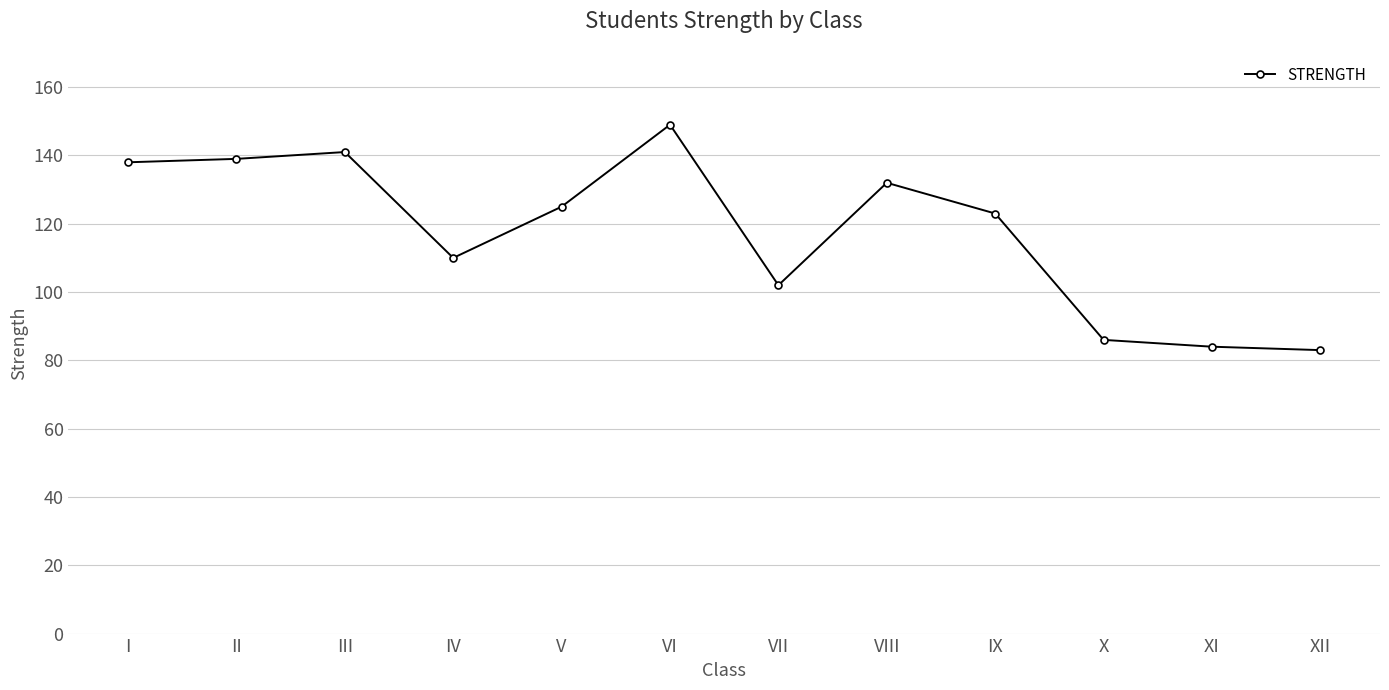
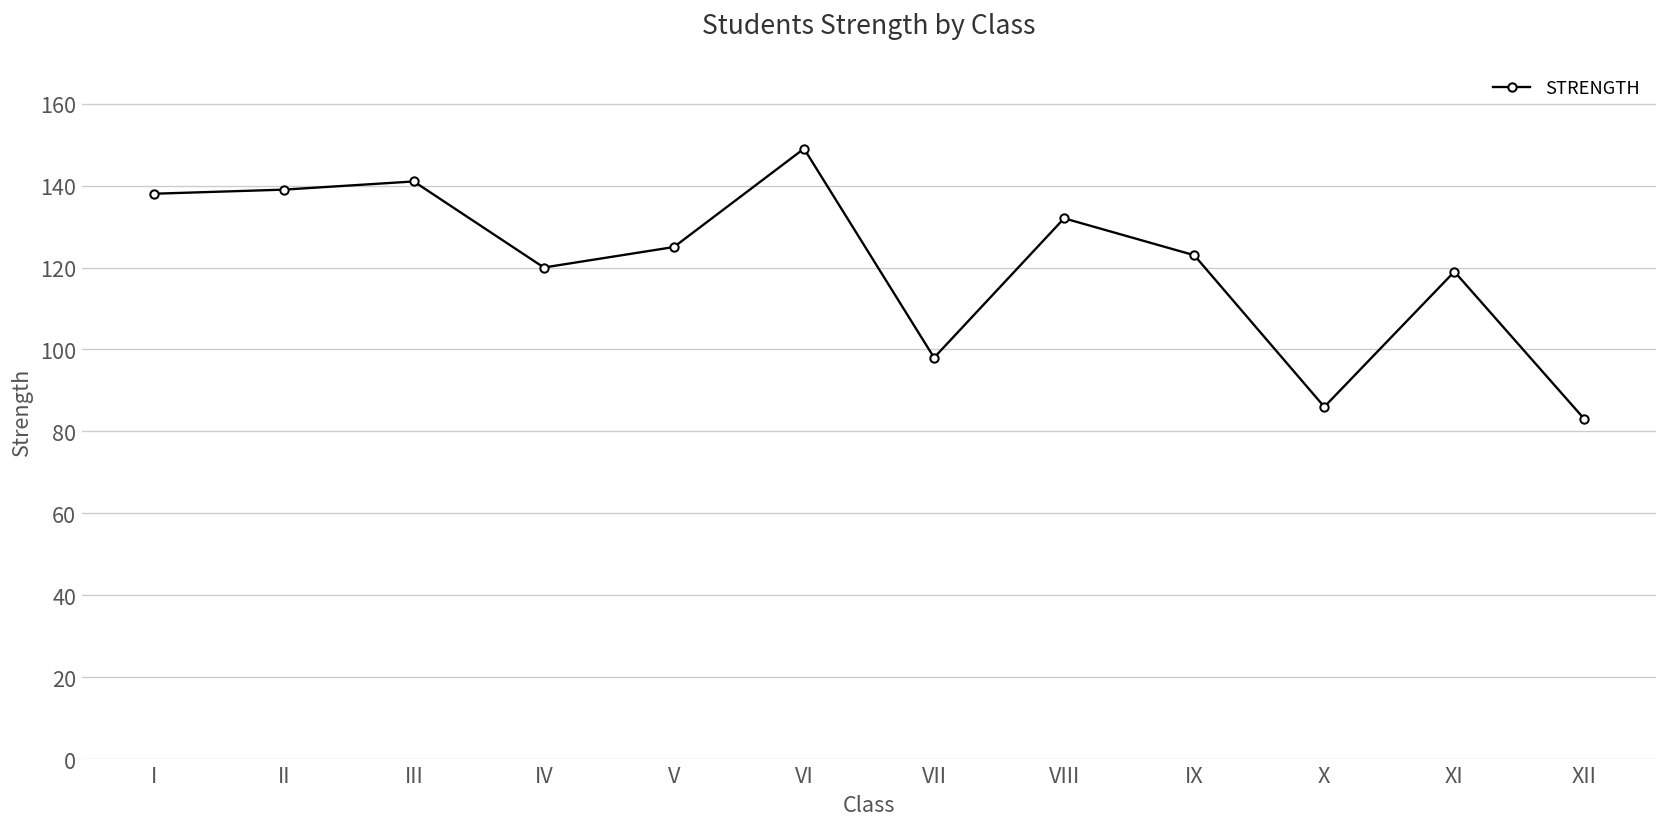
IV: 110 -> 120
VII: 102 -> 98
XI: 84 -> 119
